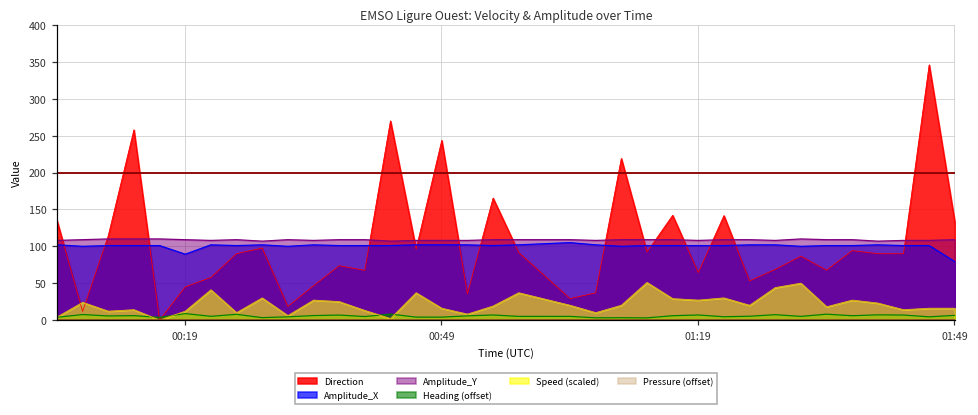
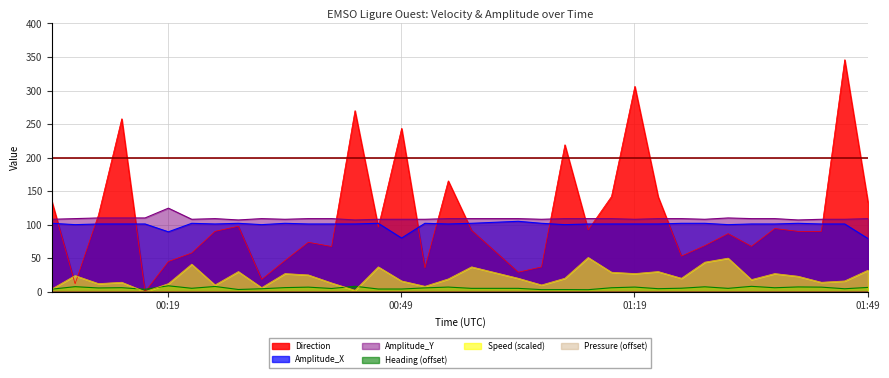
Amplitude_Y, 00:19: 110 -> 120
Amplitude_X, 00:49: 100 -> 80
Direction, 01:19: 60 -> 310
Speed (scaled), 01:49: 20 -> 30
